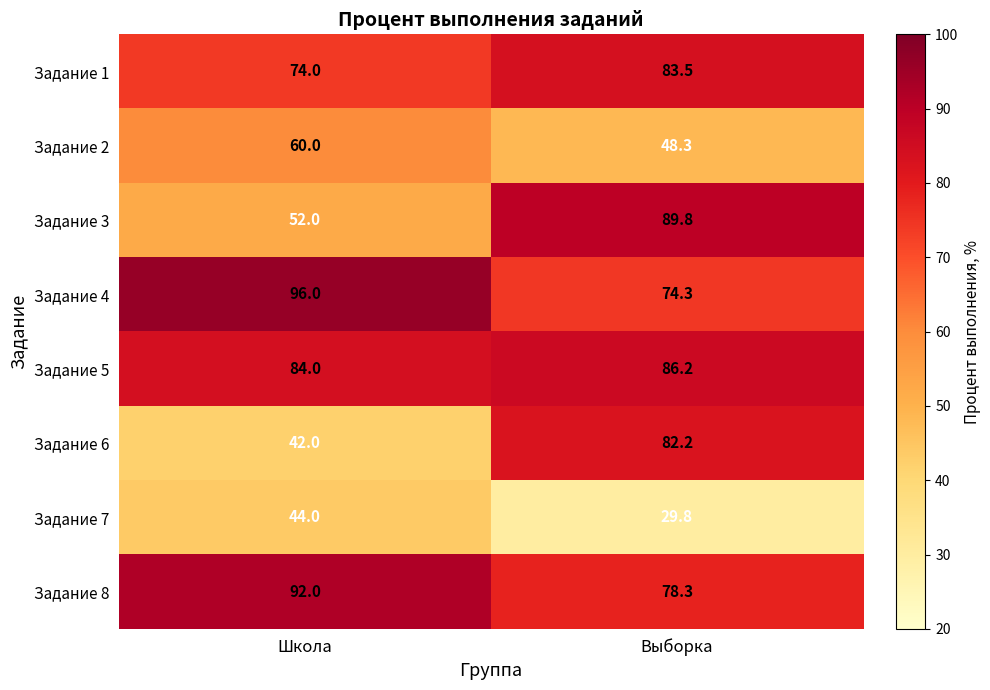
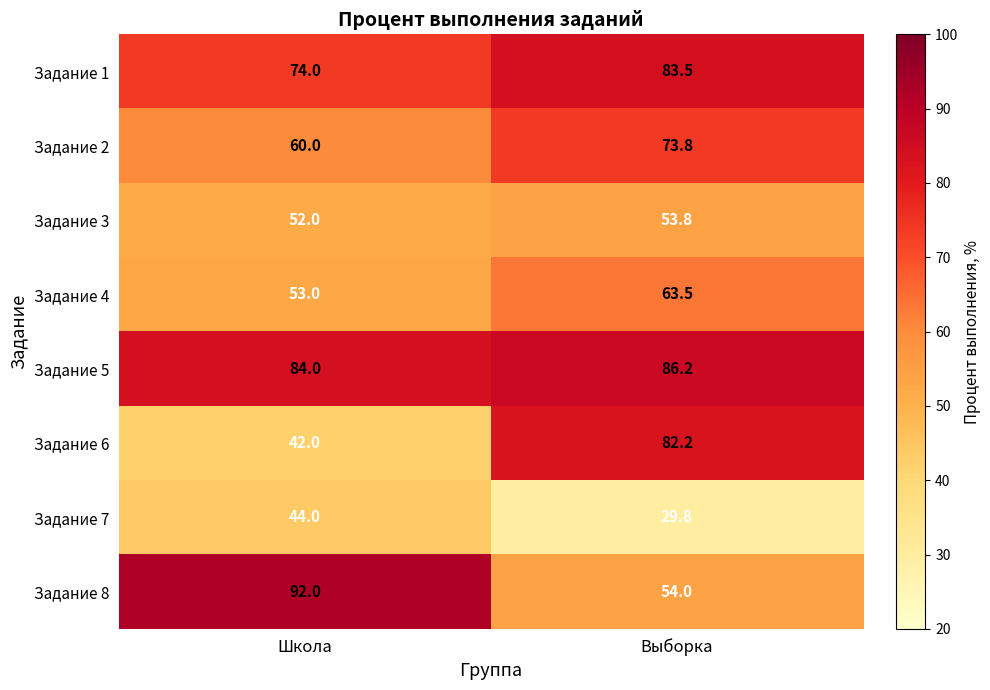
Задание 2, Выборка: 48.3 -> 73.8
Задание 3, Выборка: 89.8 -> 53.8
Задание 4, Школа: 96.0 -> 53.0
Задание 4, Выборка: 74.3 -> 63.5
Задание 8, Выборка: 78.3 -> 54.0
